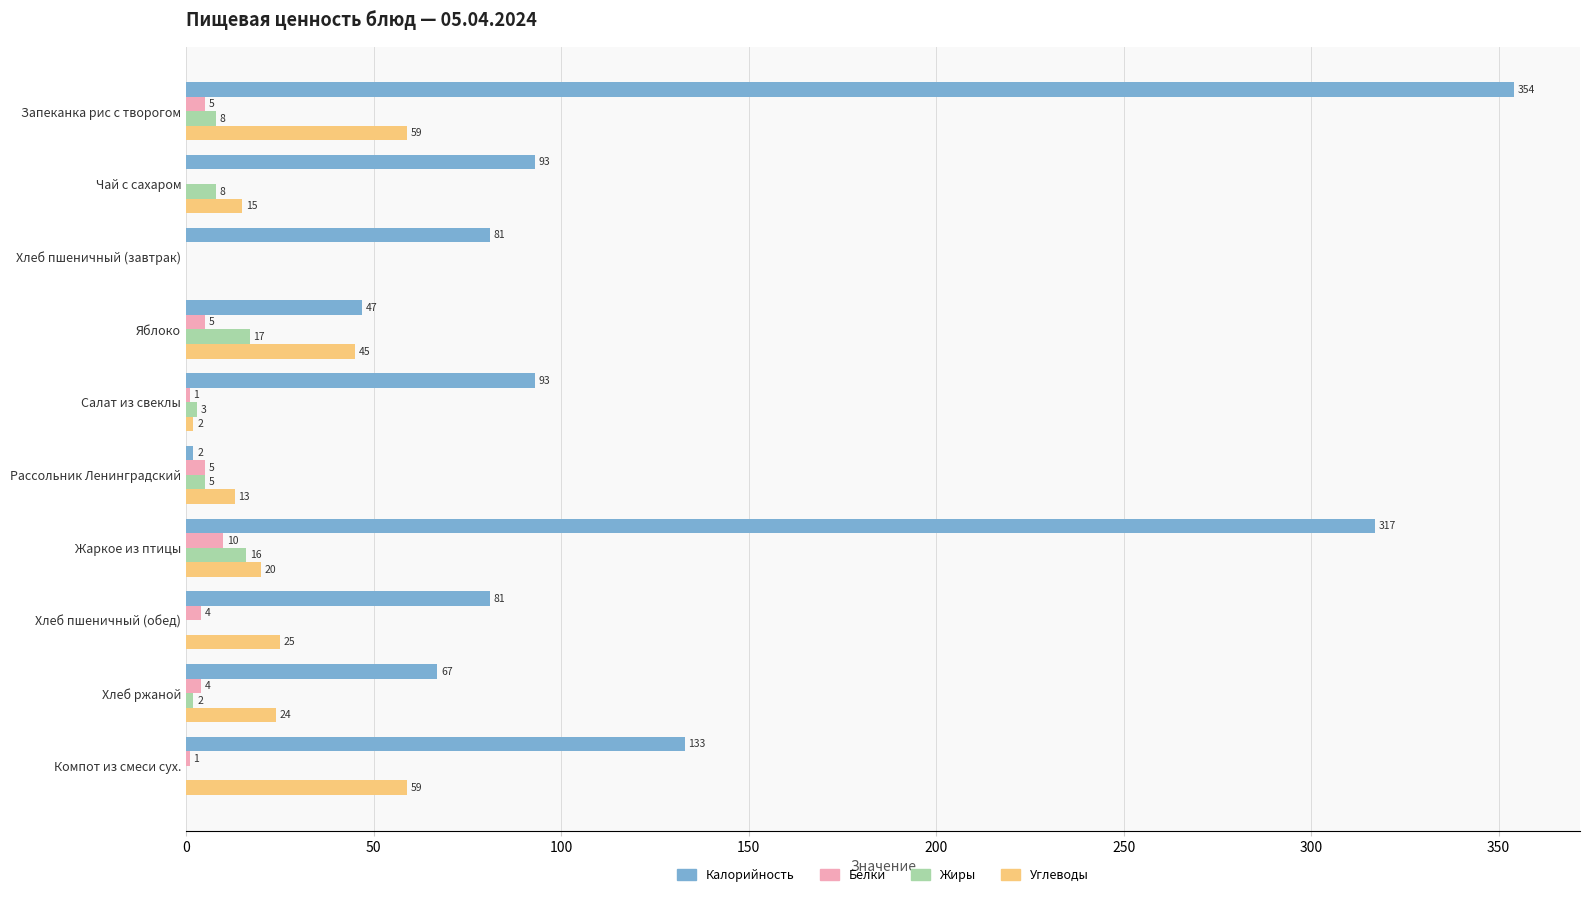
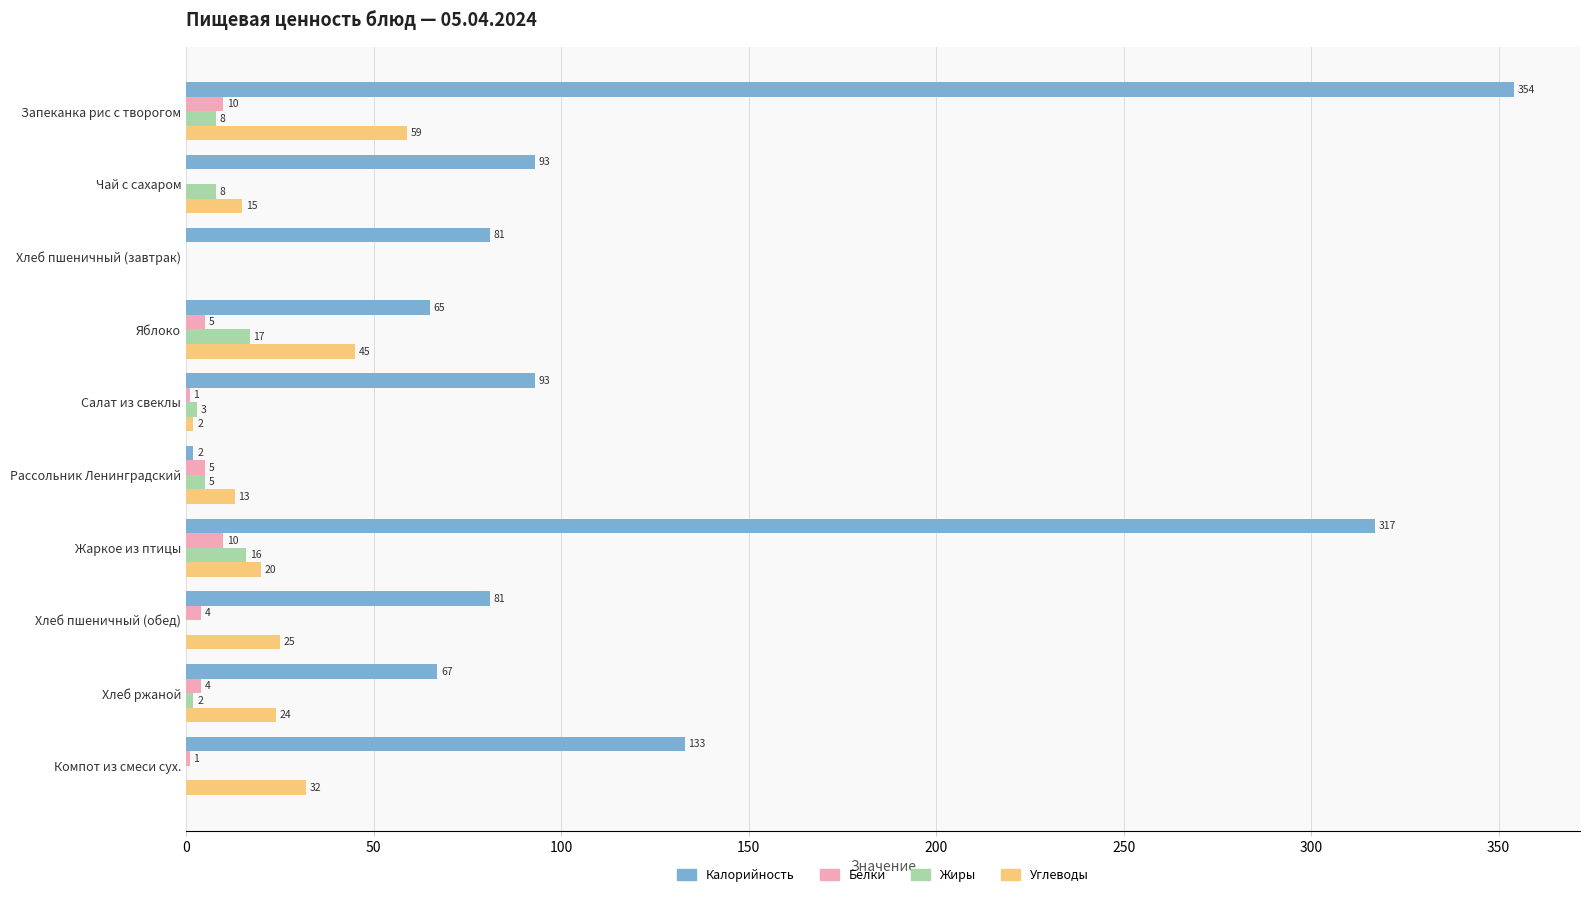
Белки, Запеканка рис с творогом: 5 -> 10
Калорийность, Яблоко: 47 -> 65
Углеводы, Компот из смеси сух.: 59 -> 32
